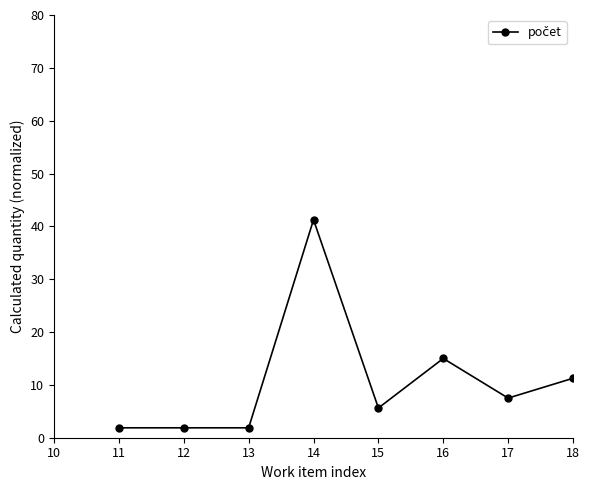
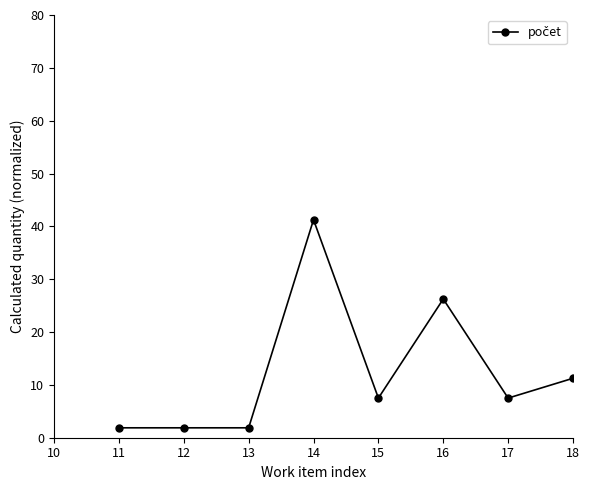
15: 6 -> 8
16: 15 -> 26
